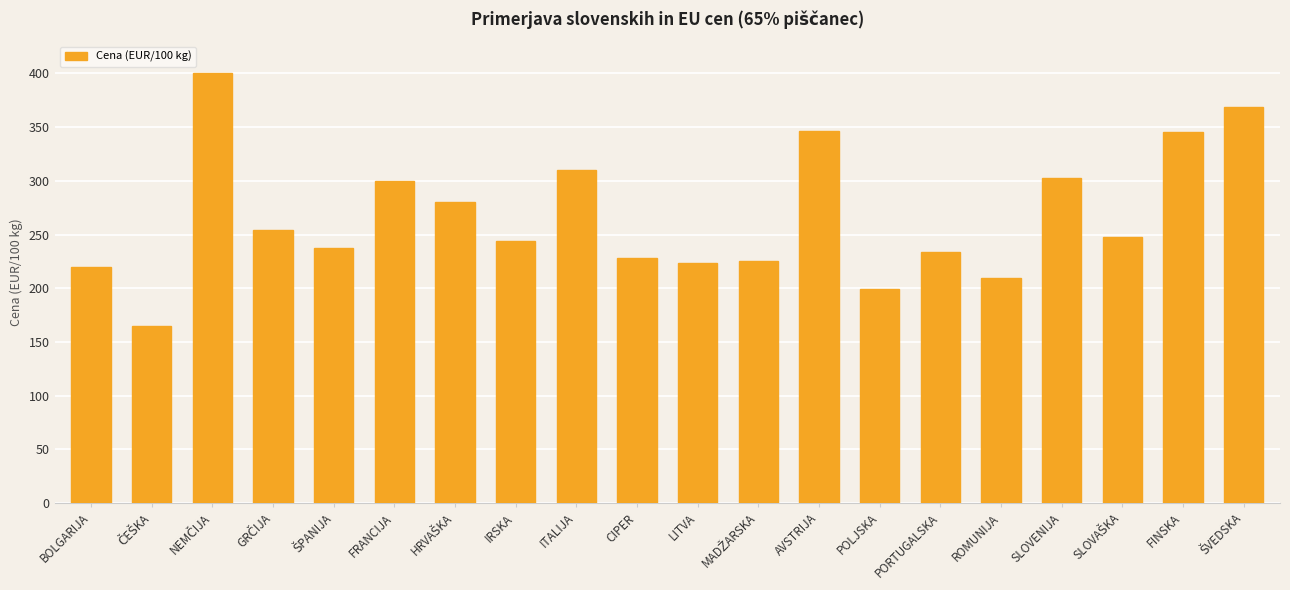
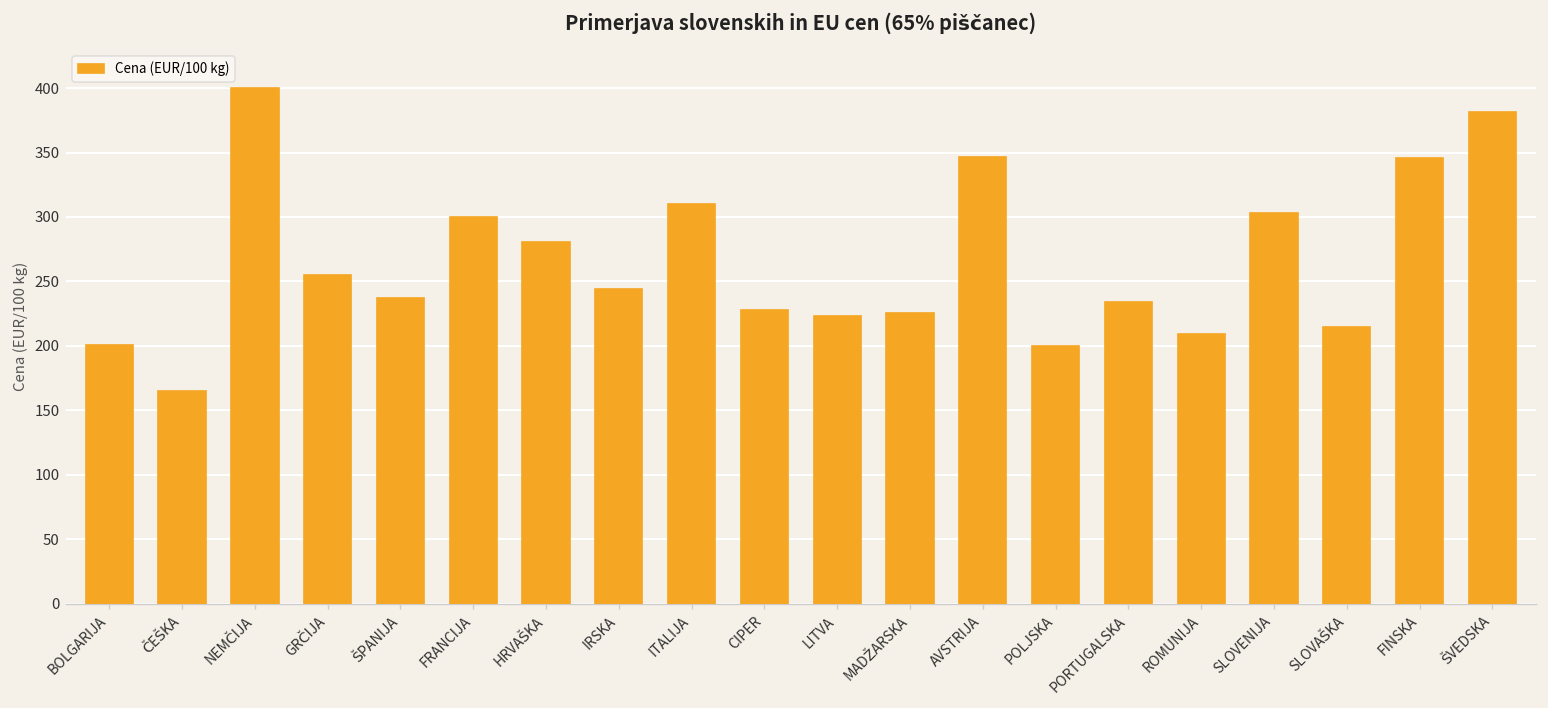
BOLGARIJA: 220 -> 200
SLOVAŠKA: 248 -> 214
ŠVEDSKA: 369 -> 382
